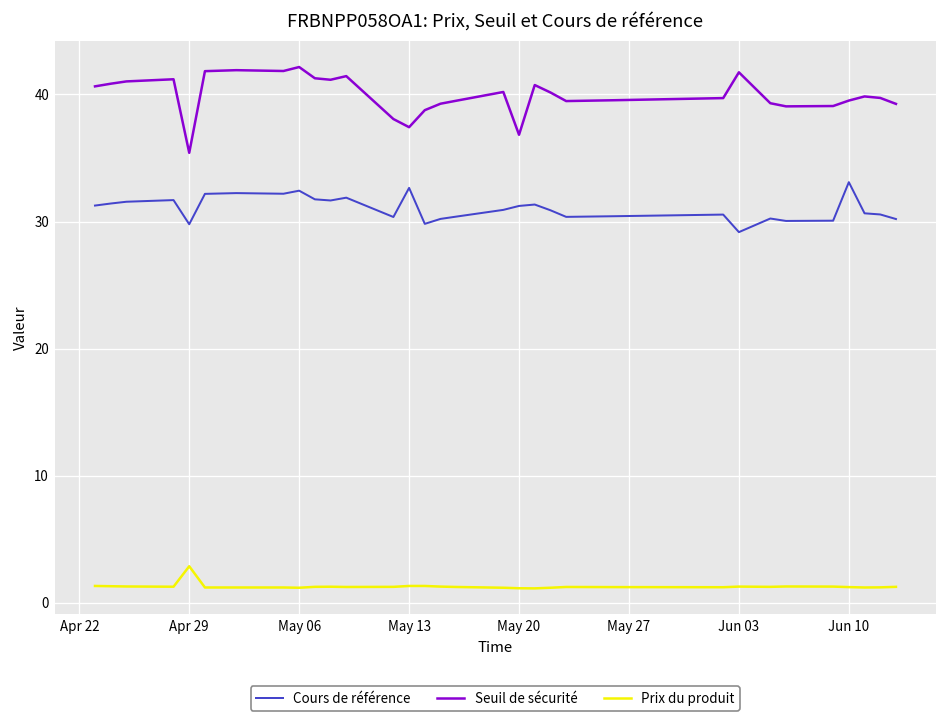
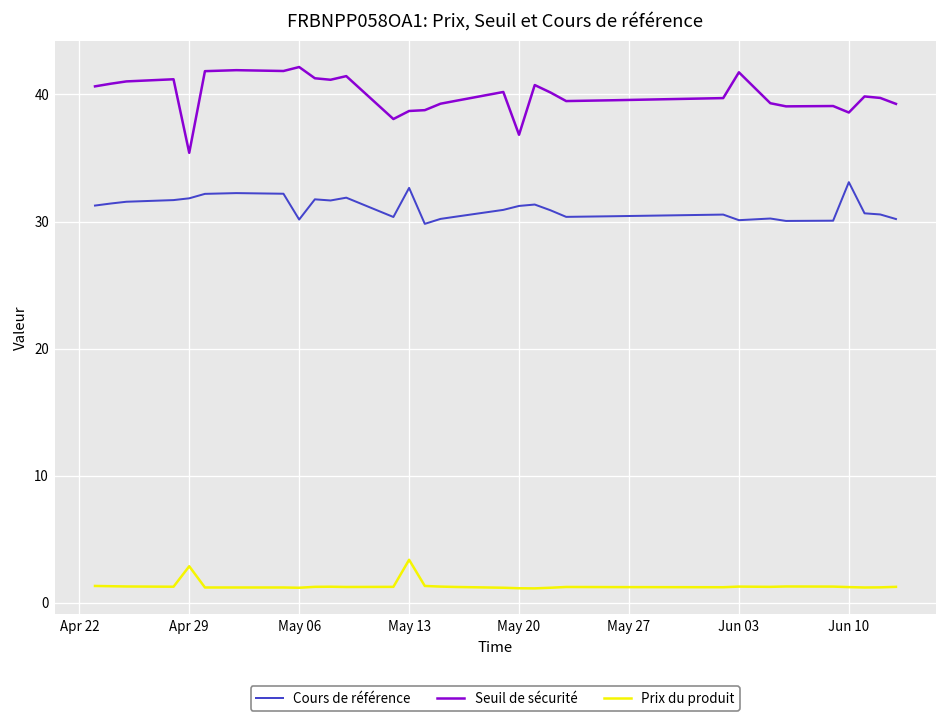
Cours de référence, Apr 29: 29.8 -> 31.8
Cours de référence, May 06: 32.4 -> 30.2
Seuil de sécurité, May 13: 37.4 -> 38.7
Prix du produit, May 13: 1.3 -> 3.4
Cours de référence, Jun 03: 29.2 -> 30.1
Seuil de sécurité, Jun 10: 39.5 -> 38.6
